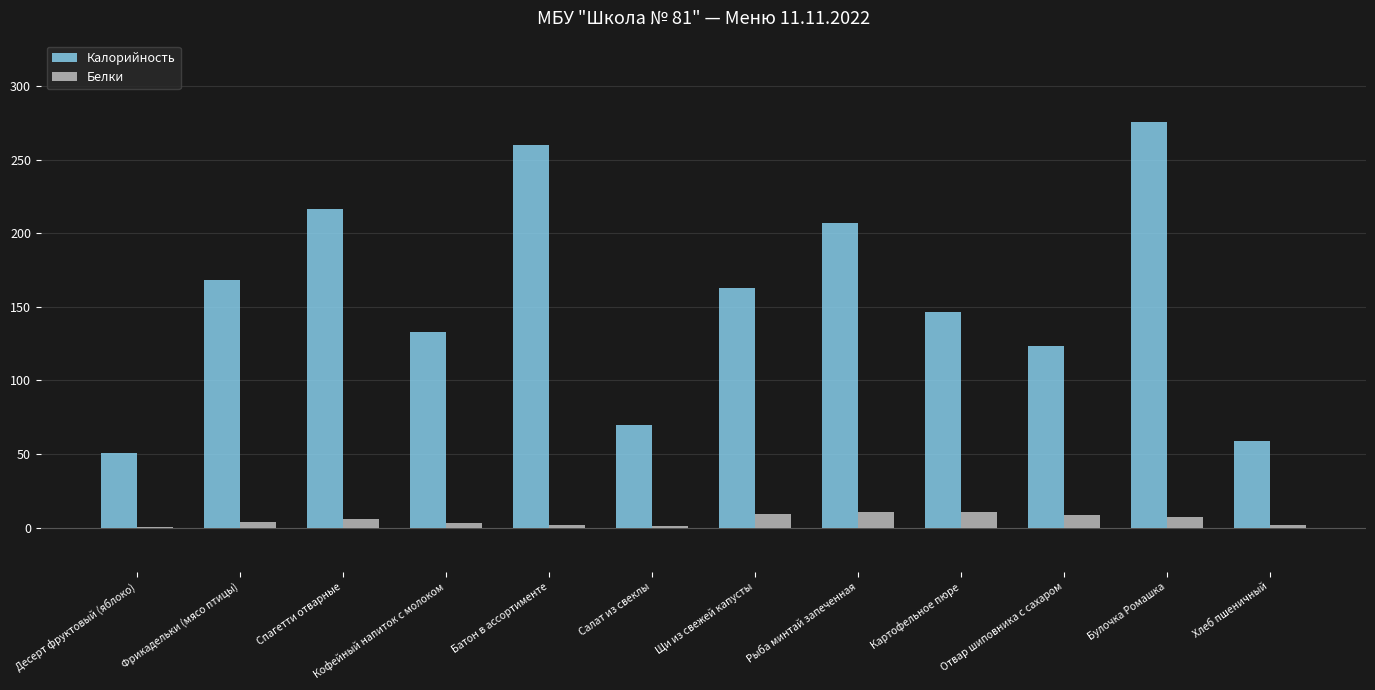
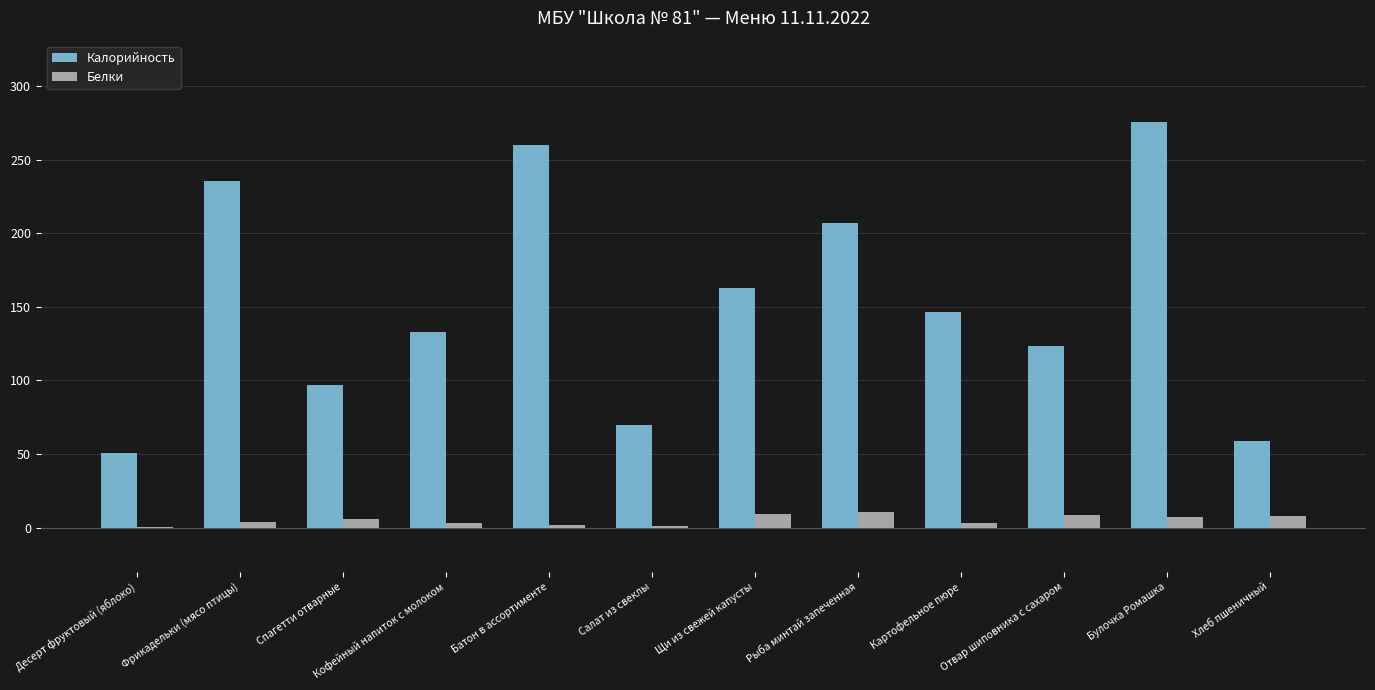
Калорийность, Фрикадельки (мясо птицы): 169 -> 236
Калорийность, Спагетти отварные: 217 -> 97
Белки, Картофельное пюре: 11 -> 3
Белки, Хлеб пшеничный: 2 -> 8
